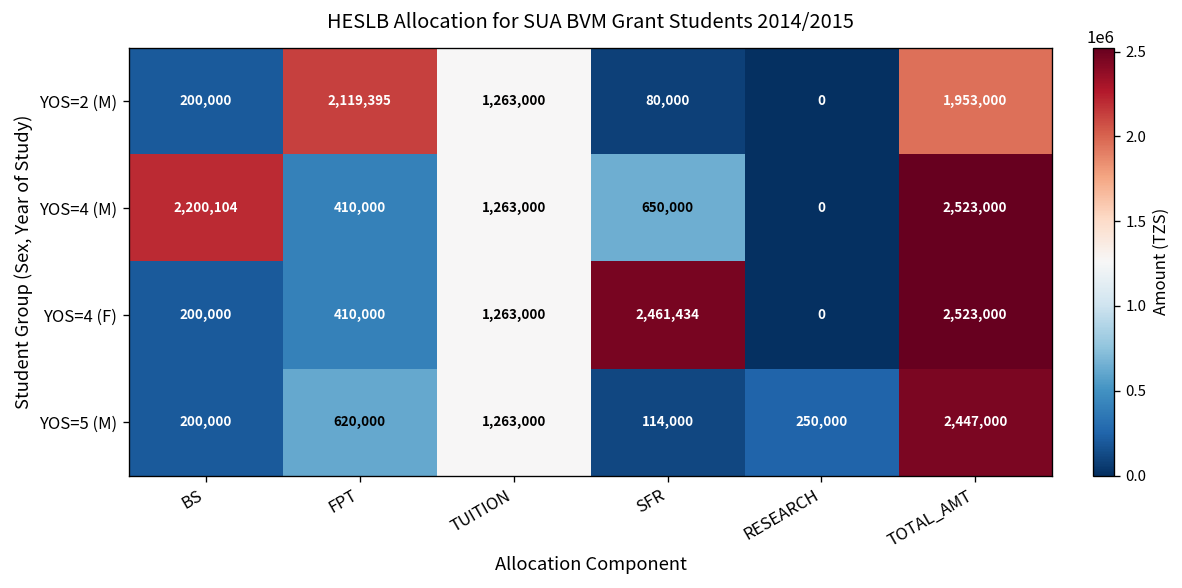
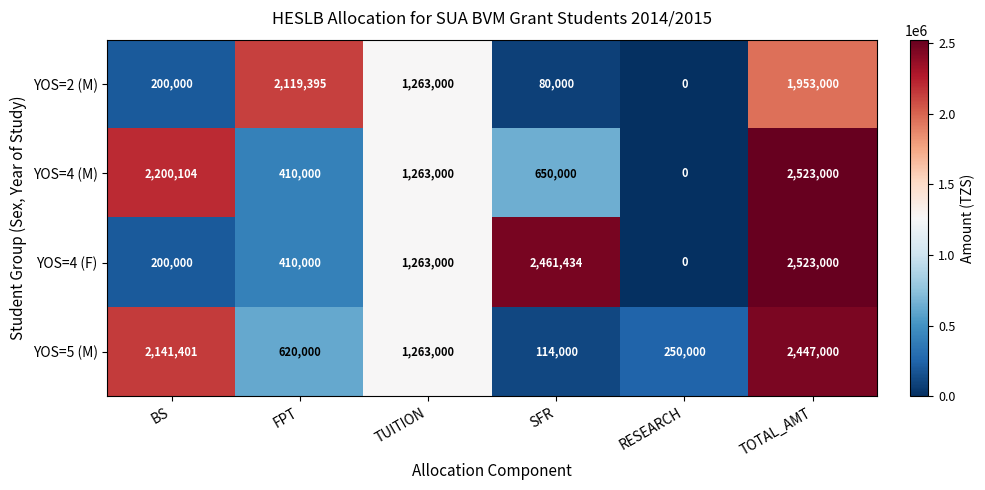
YOS=5 (M), BS: 200,000 -> 2,141,401
